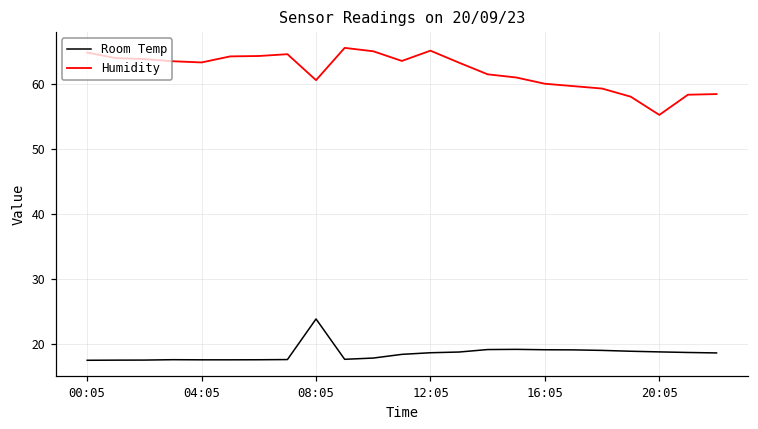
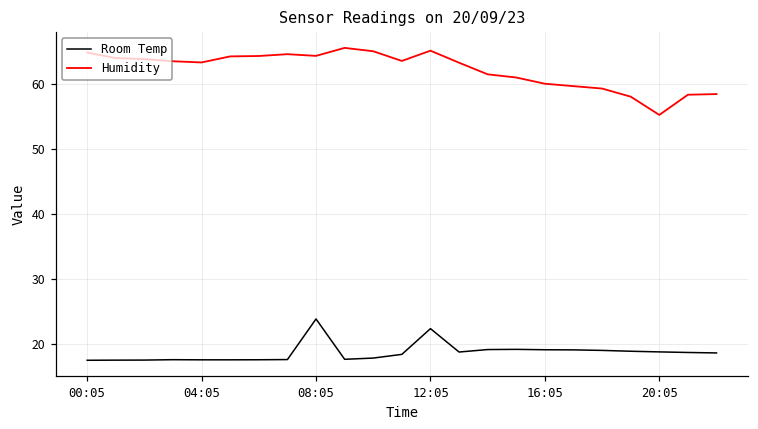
Humidity, 08:05: 61 -> 64
Room Temp, 12:05: 19 -> 22
